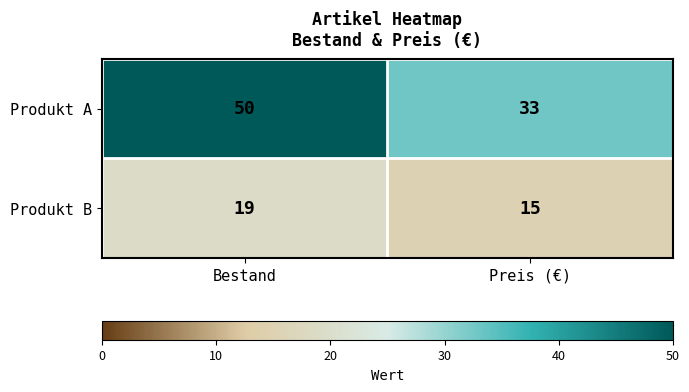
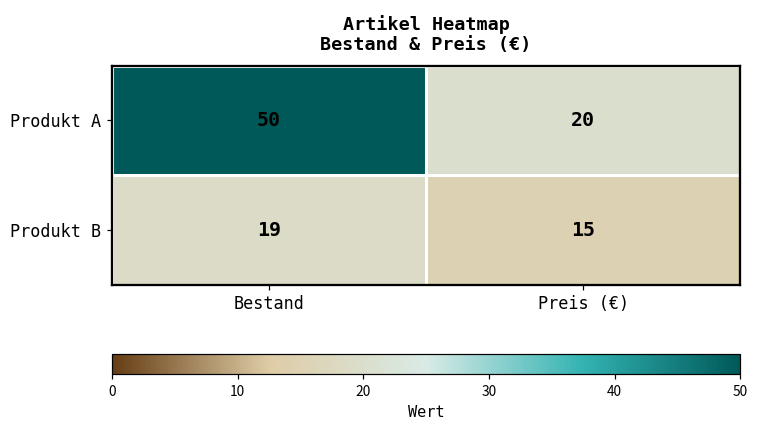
Produkt A, Preis (€): 33 -> 20
